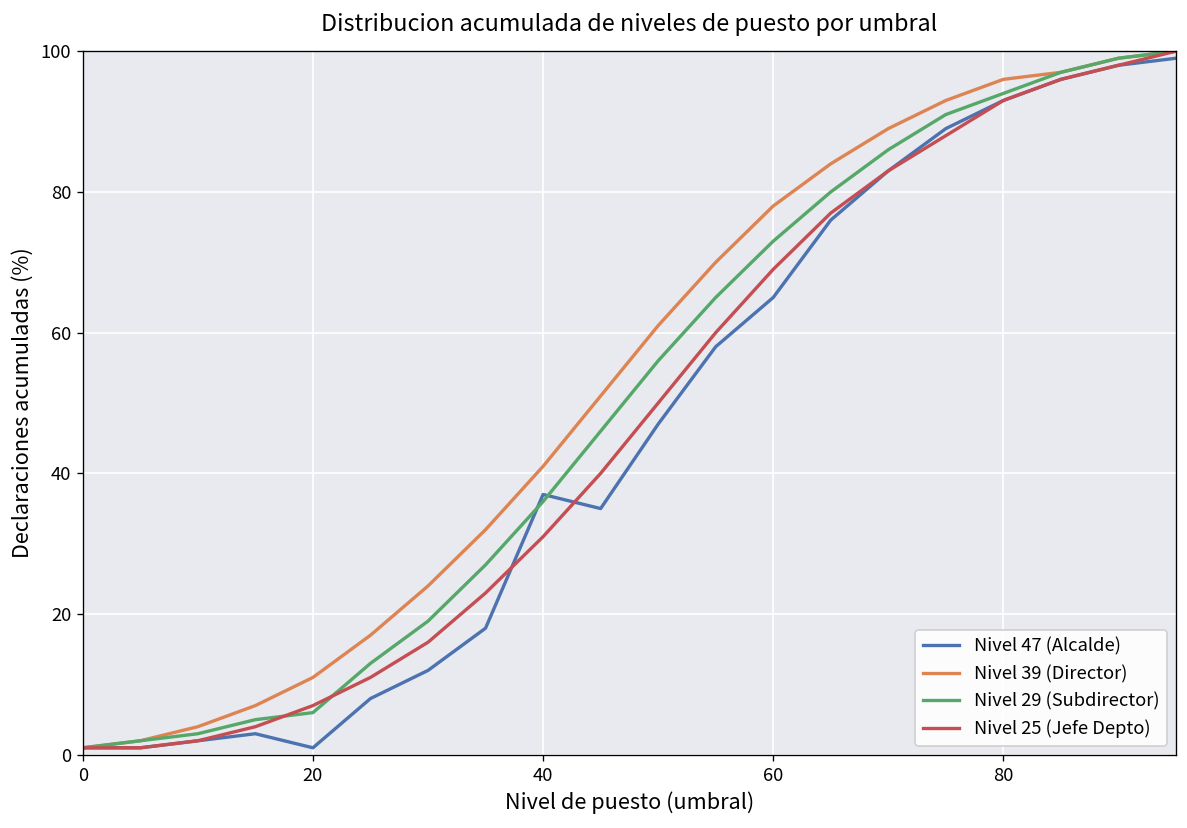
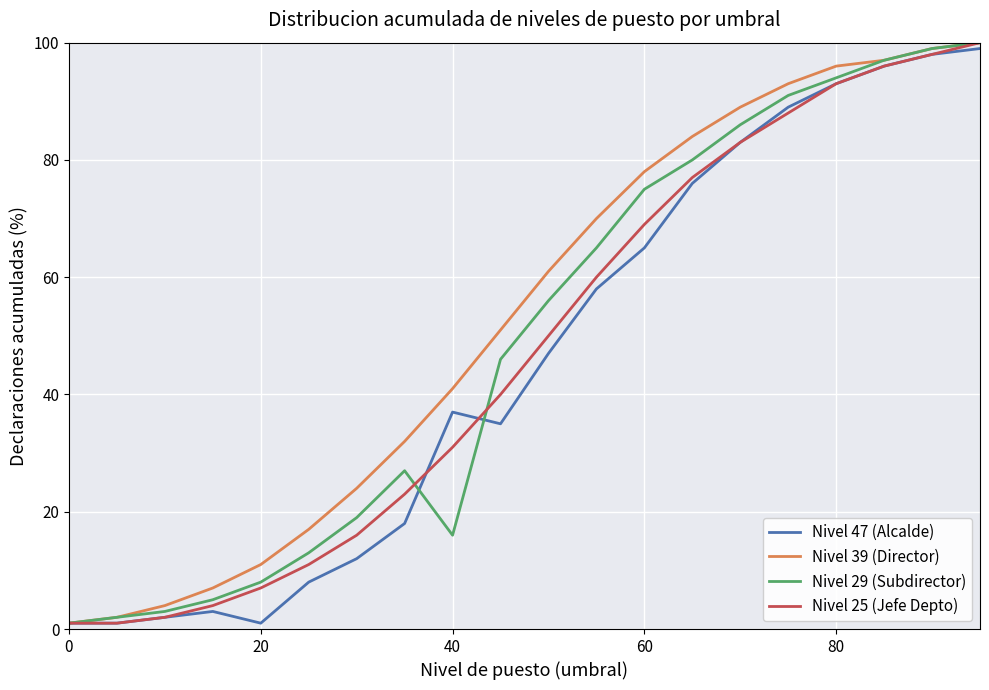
Nivel 29 (Subdirector), 20: 6 -> 8
Nivel 29 (Subdirector), 40: 36 -> 16
Nivel 29 (Subdirector), 60: 73 -> 75
